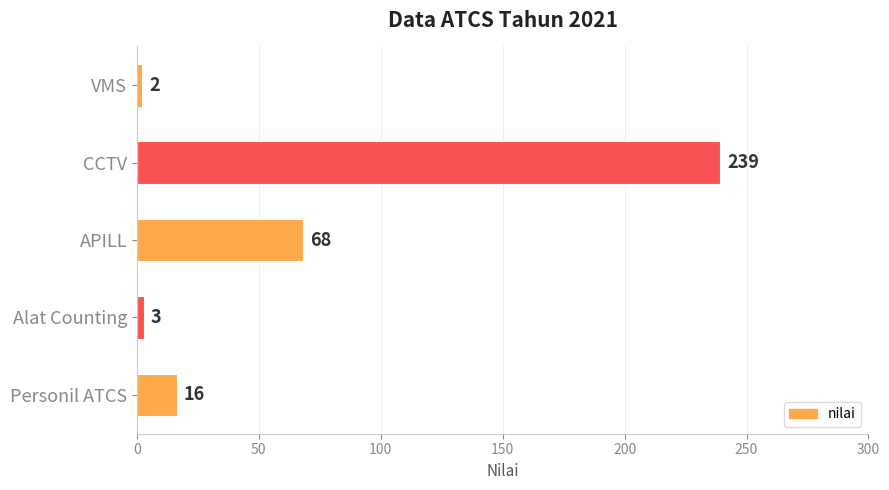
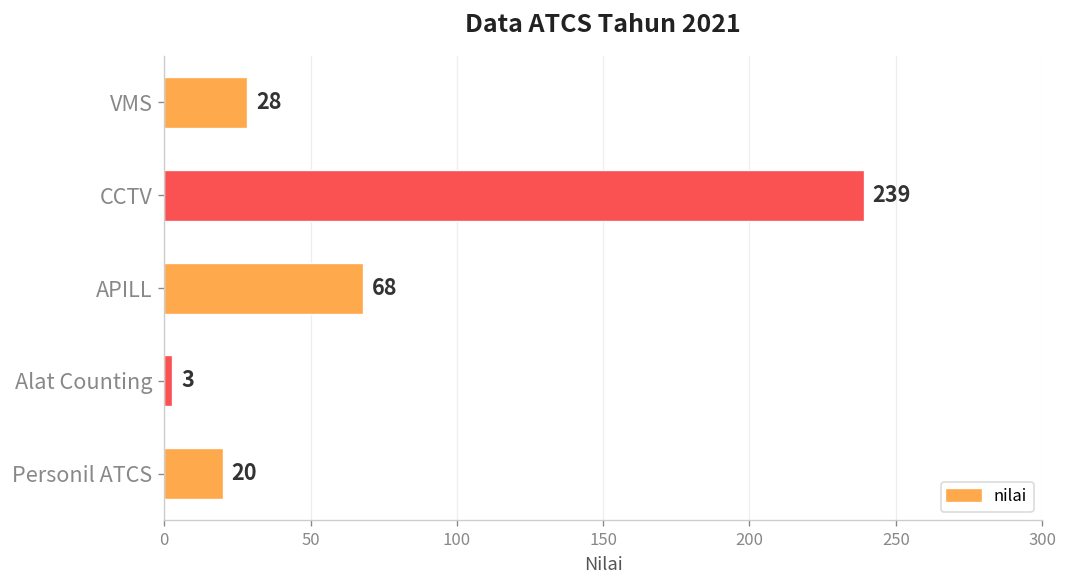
VMS: 2 -> 28
Personil ATCS: 16 -> 20
